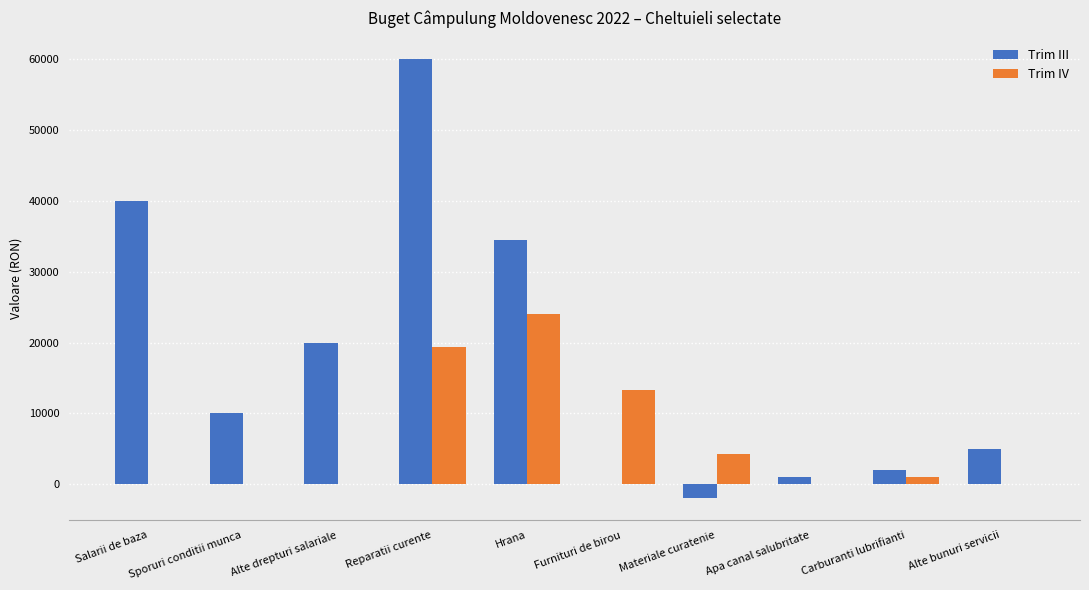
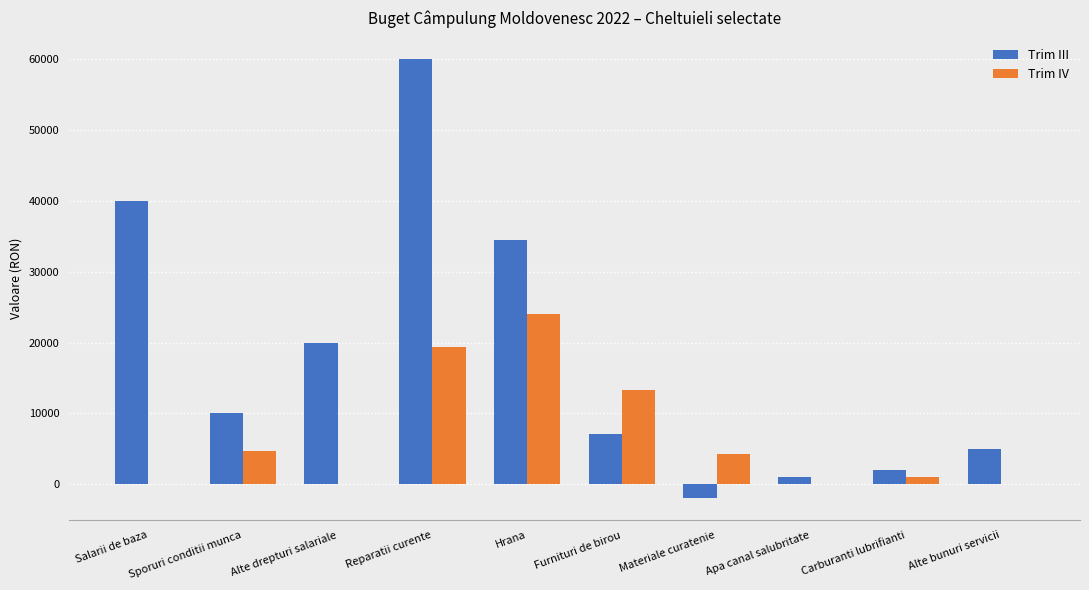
Trim IV, Sporuri conditii munca: 0 -> 5000
Trim III, Furnituri de birou: 0 -> 7000
